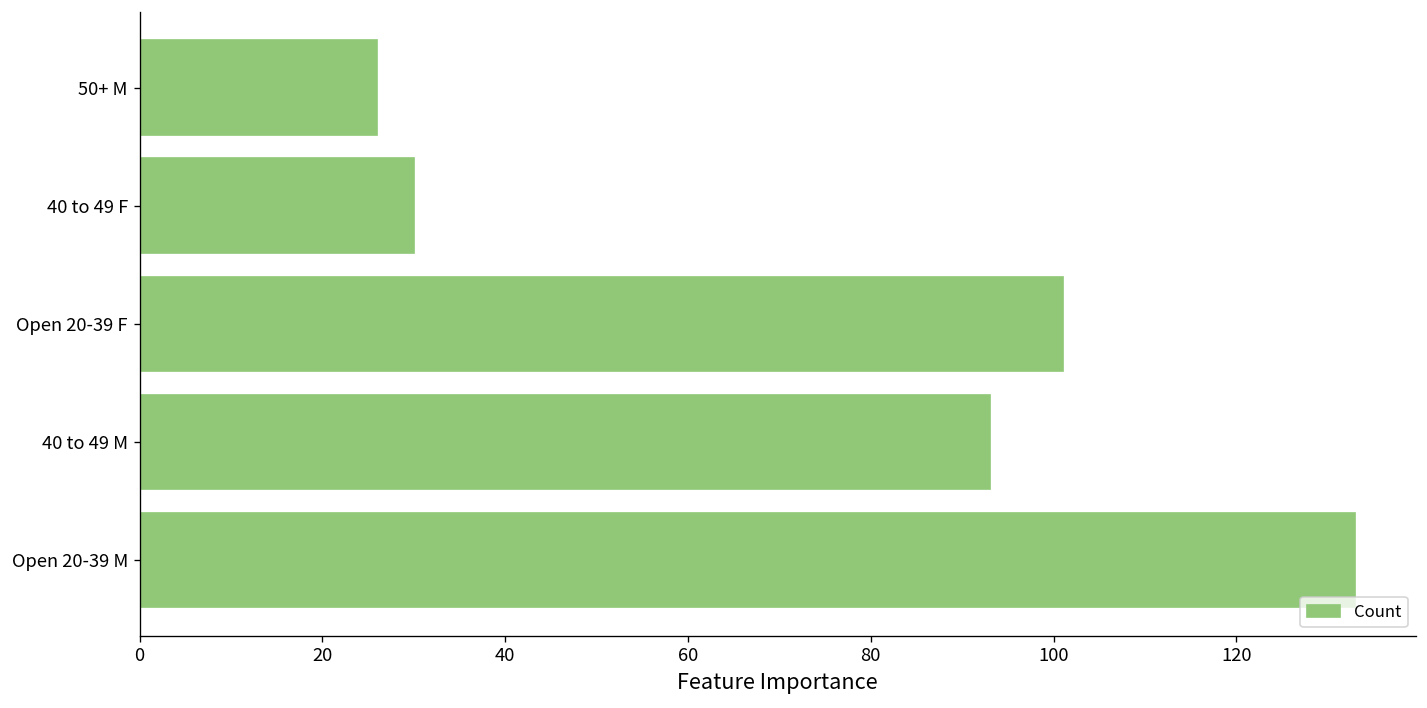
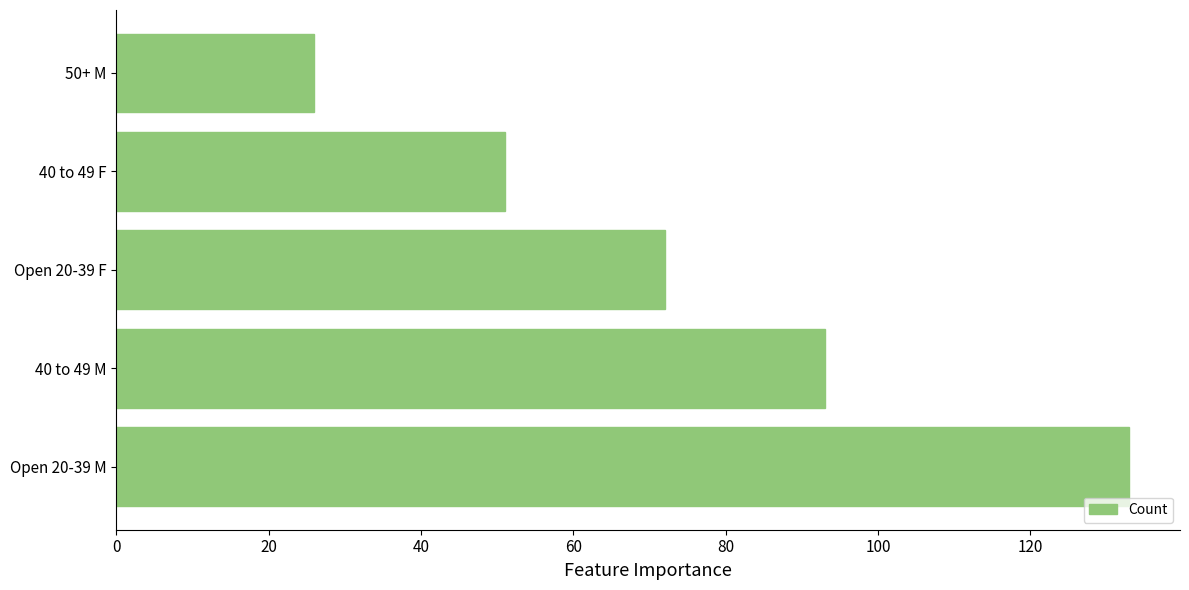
40 to 49 F: 30 -> 51
Open 20-39 F: 101 -> 72
